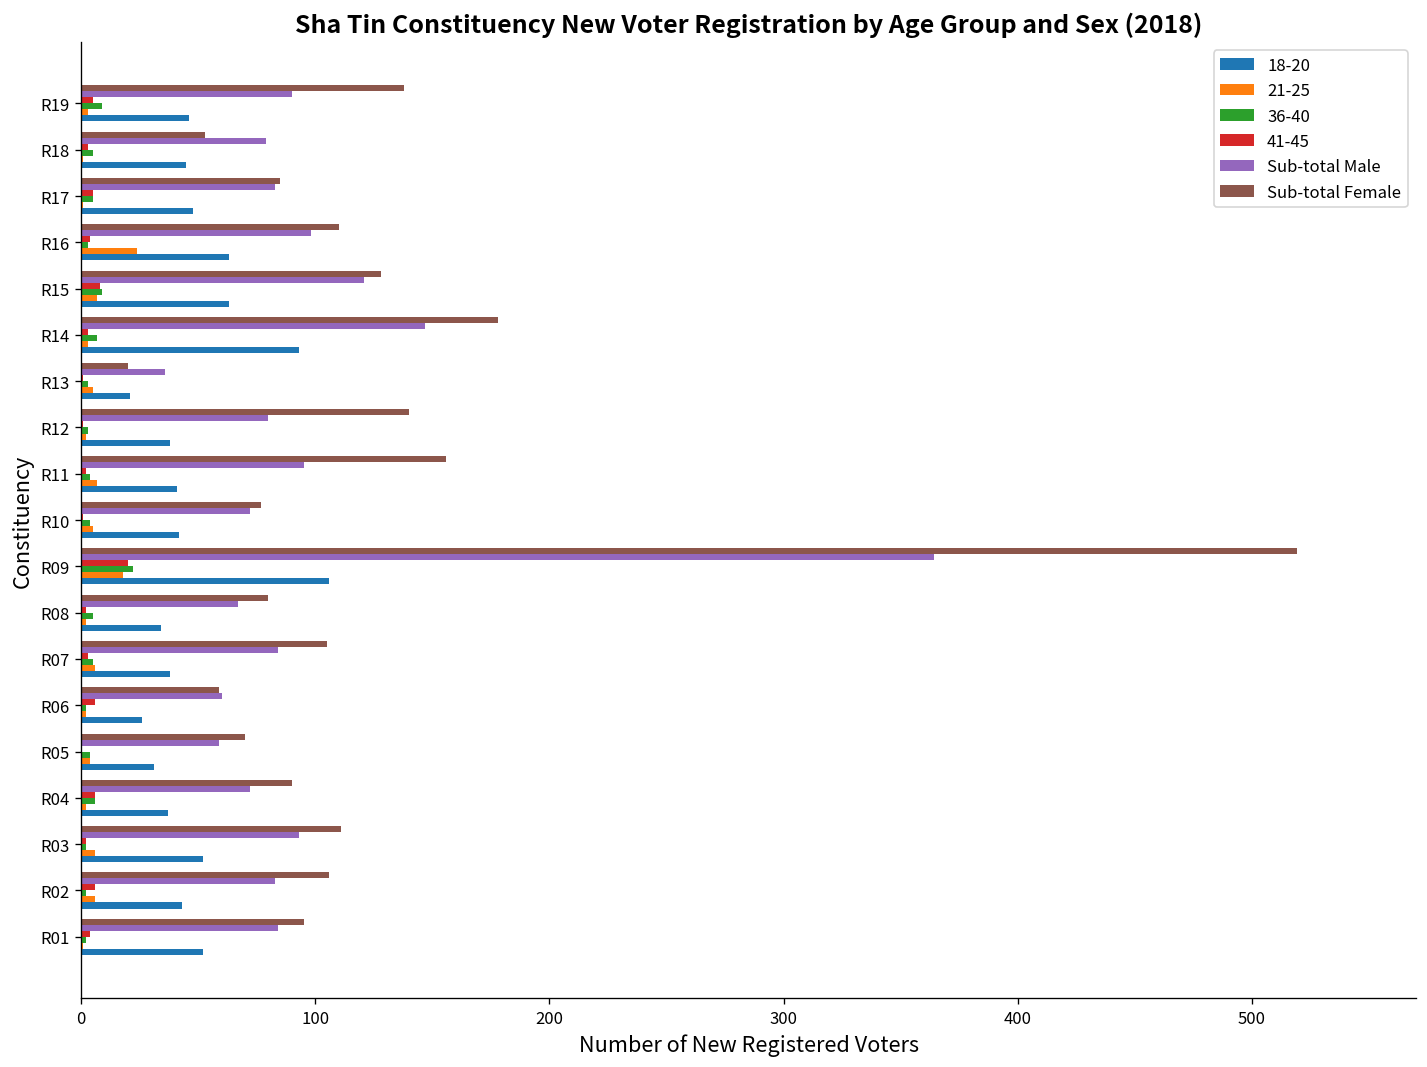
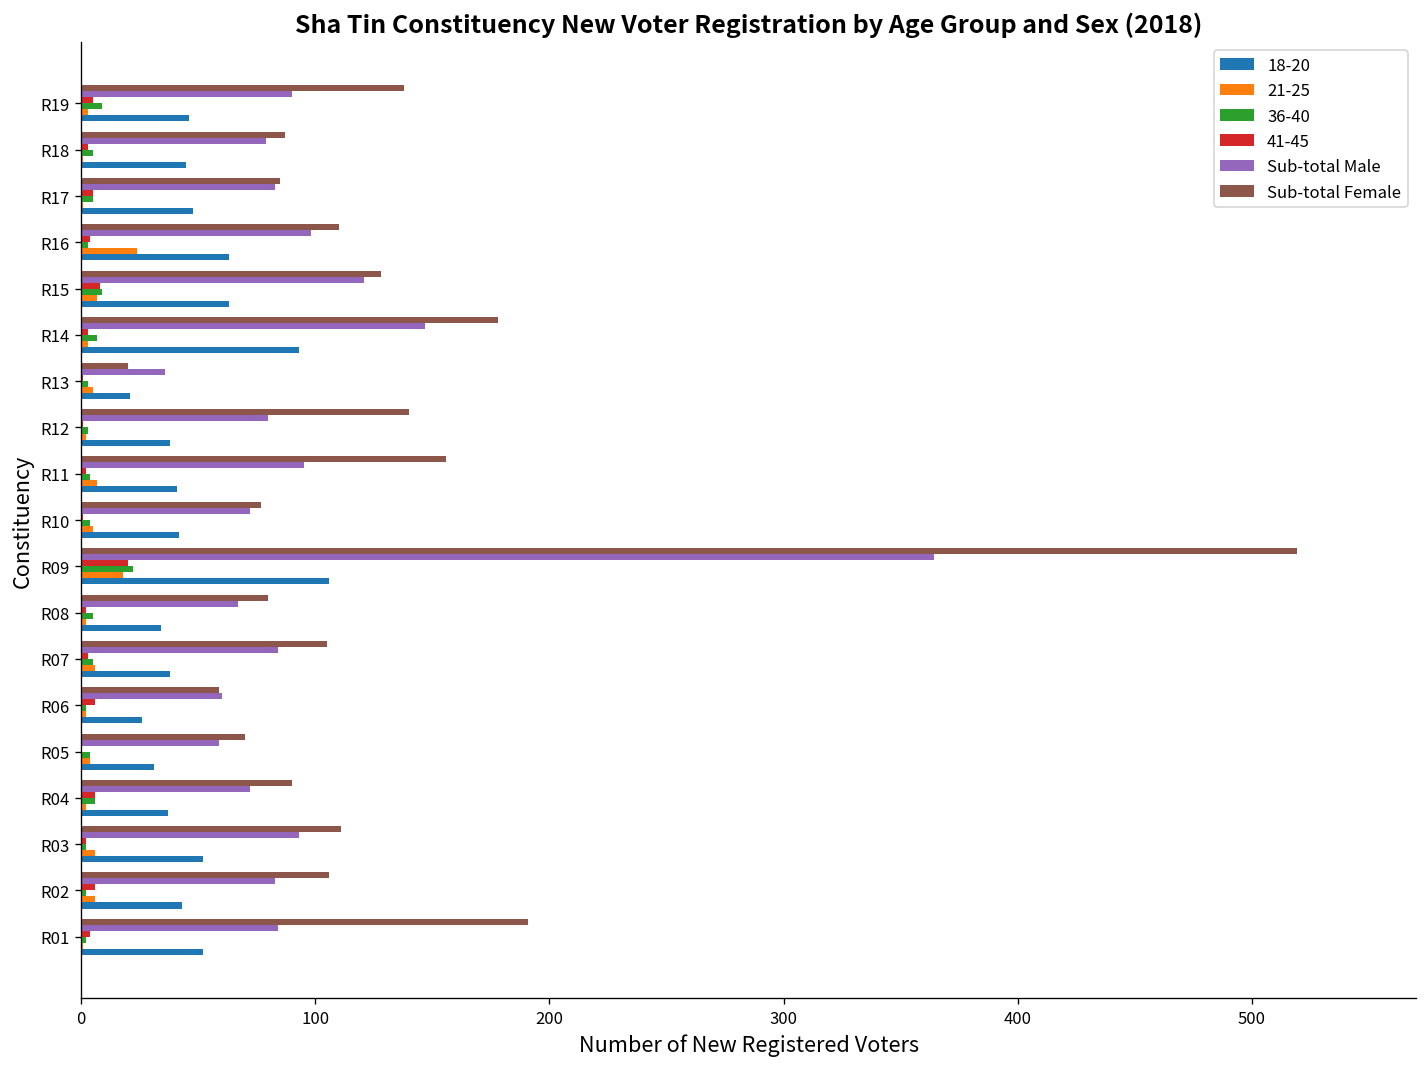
Sub-total Female, R18: 53 -> 87
Sub-total Female, R01: 95 -> 191
